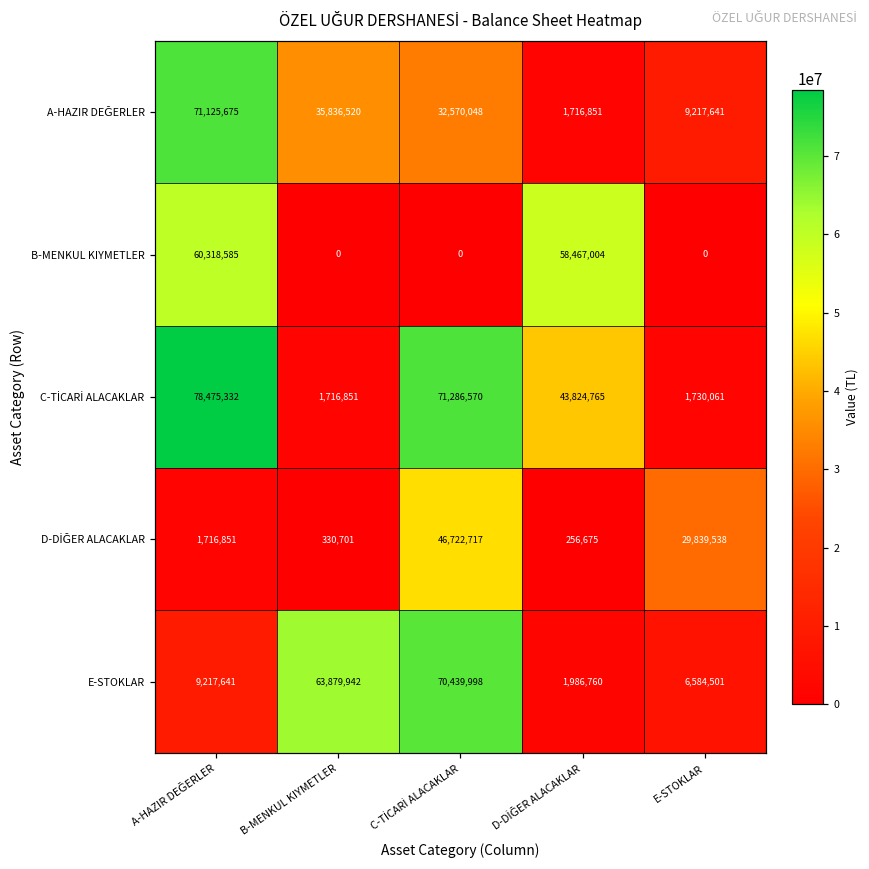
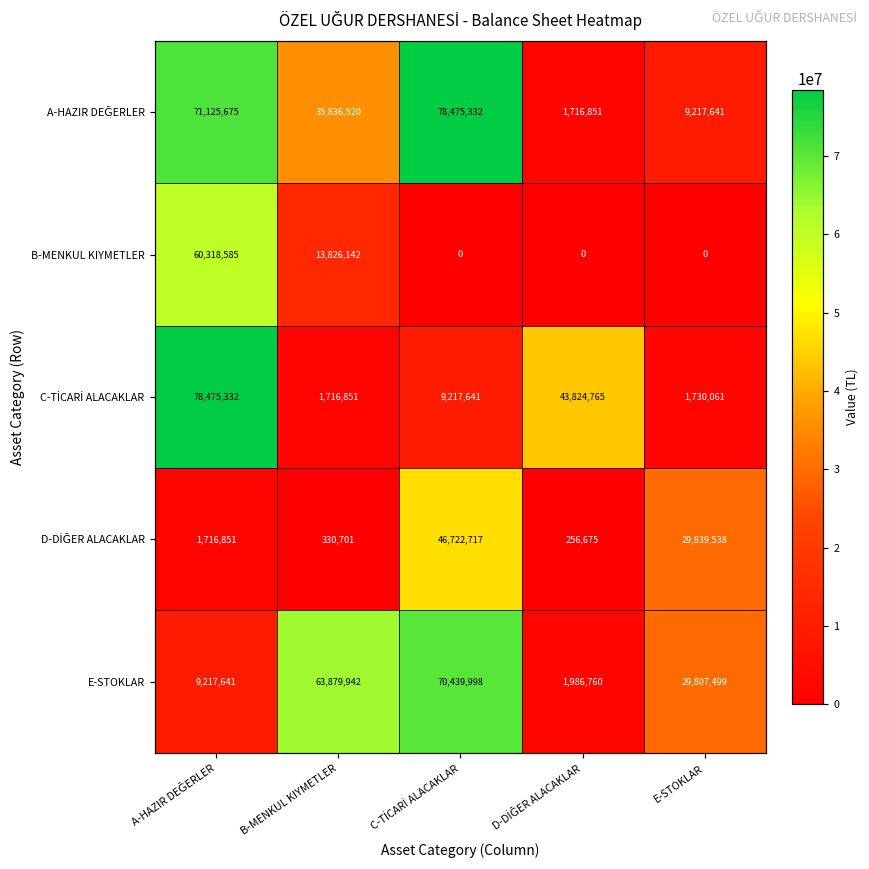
A-HAZIR DEĞERLER, C-TİCARİ ALACAKLAR: 32,570,048 -> 78,475,332
B-MENKUL KIYMETLER, B-MENKUL KIYMETLER: 0 -> 13,826,142
B-MENKUL KIYMETLER, D-DİĞER ALACAKLAR: 58,467,004 -> 0
C-TİCARİ ALACAKLAR, C-TİCARİ ALACAKLAR: 71,286,570 -> 9,217,641
E-STOKLAR, E-STOKLAR: 6,584,501 -> 29,807,499
